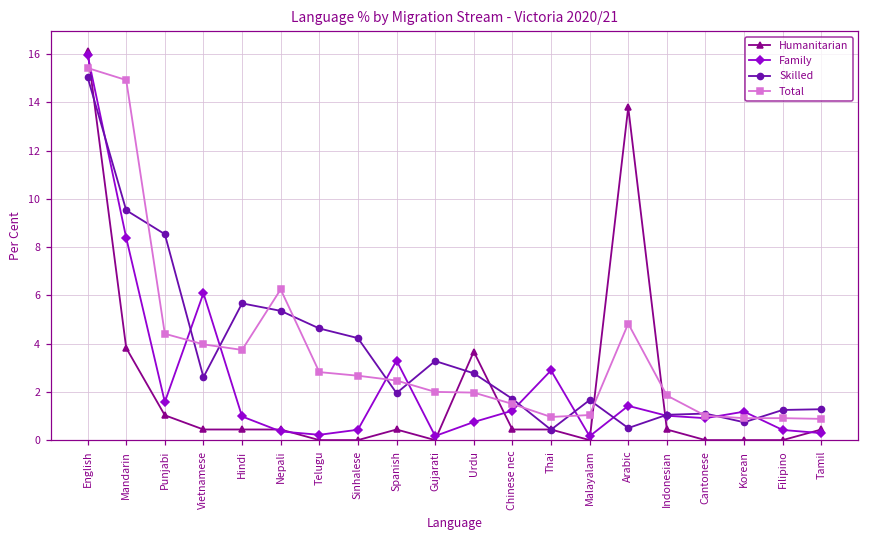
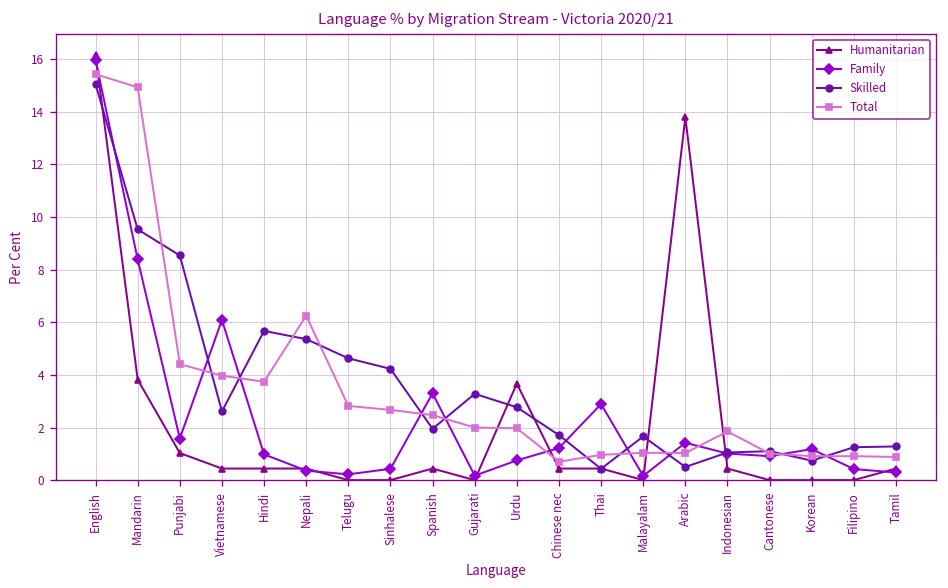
Total, Chinese nec: 1.5 -> 0.7
Total, Arabic: 4.8 -> 1.0
